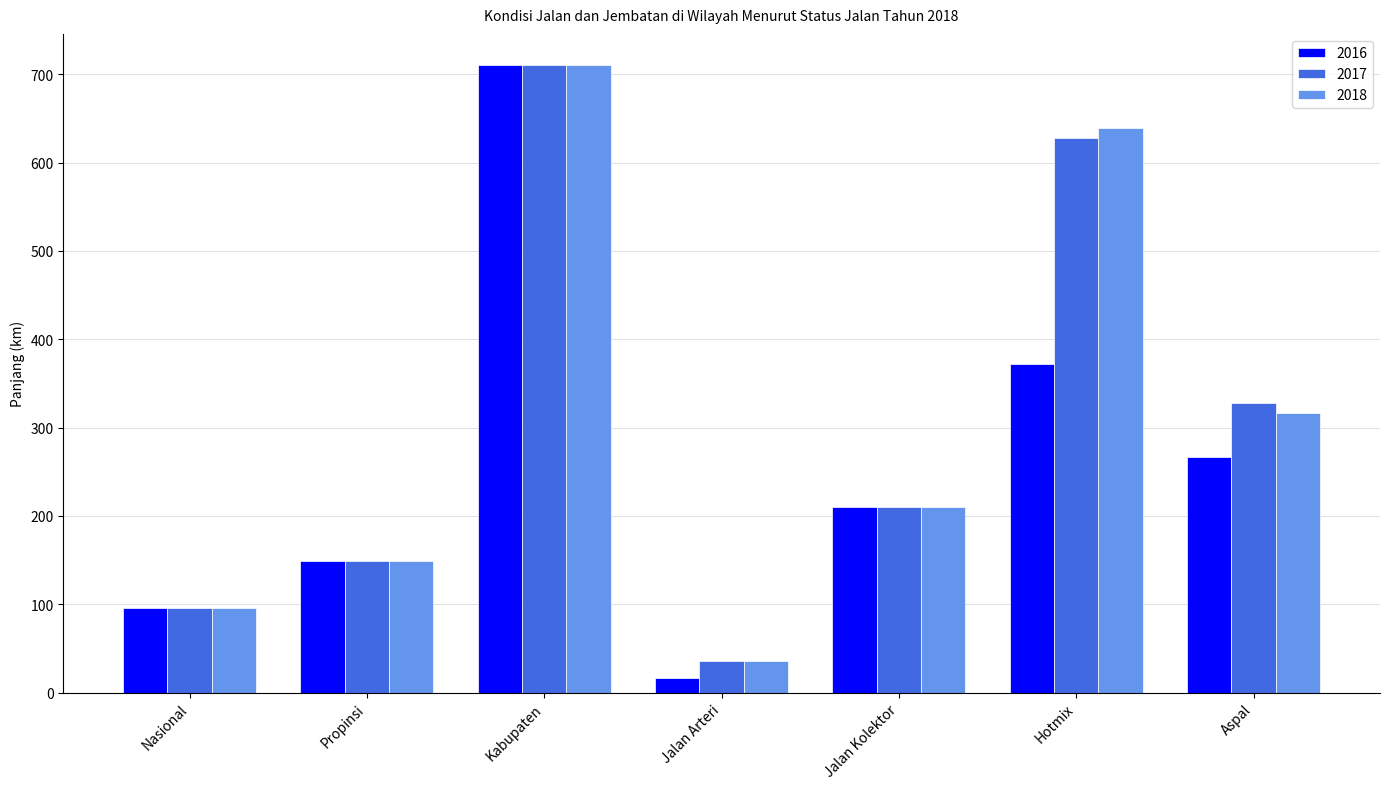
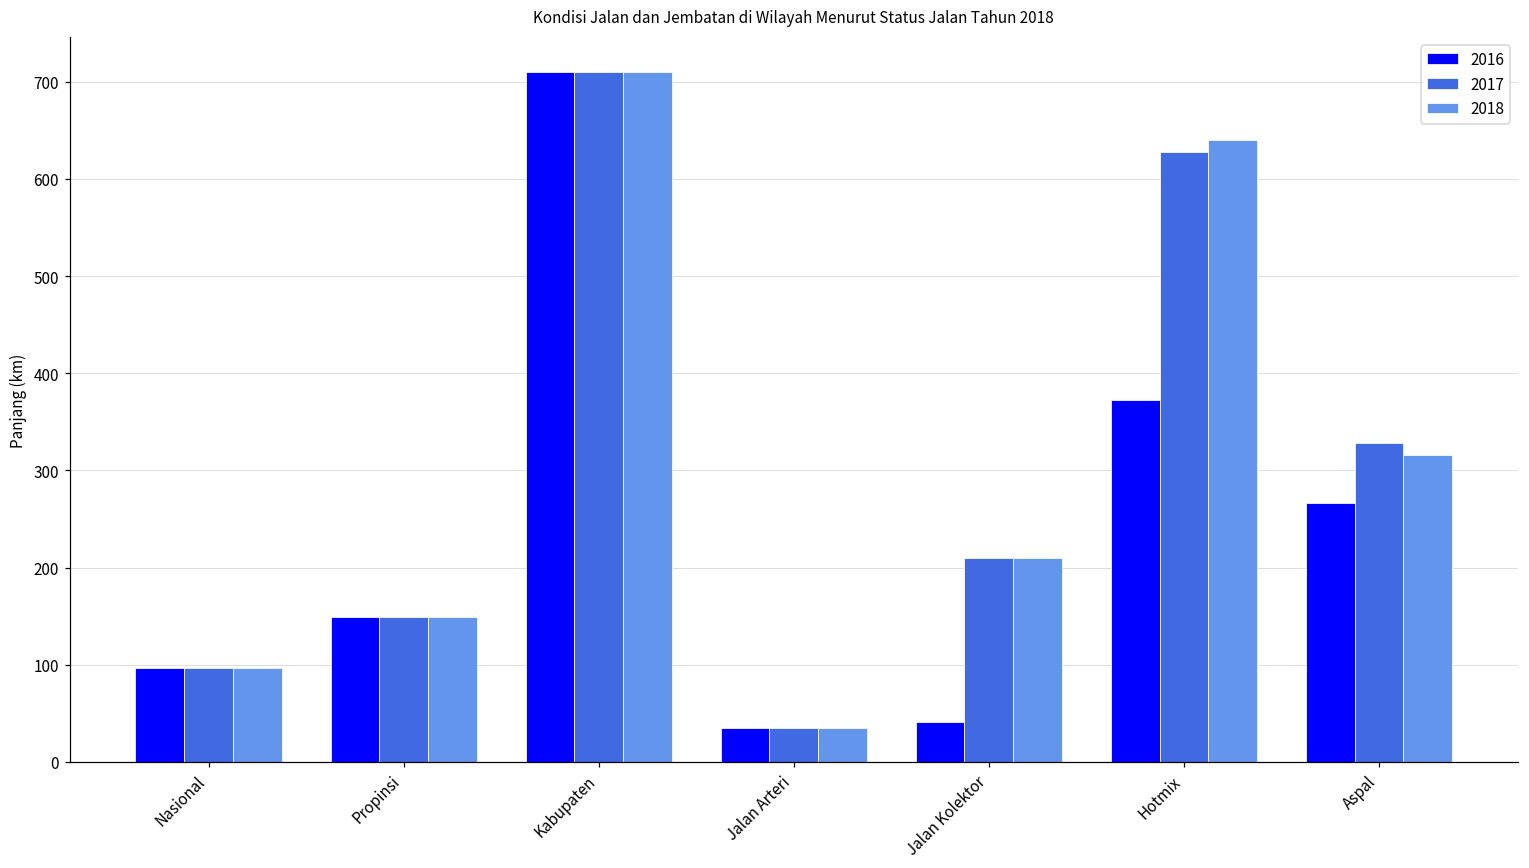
2016, Jalan Arteri: 20 -> 40
2016, Jalan Kolektor: 210 -> 40
